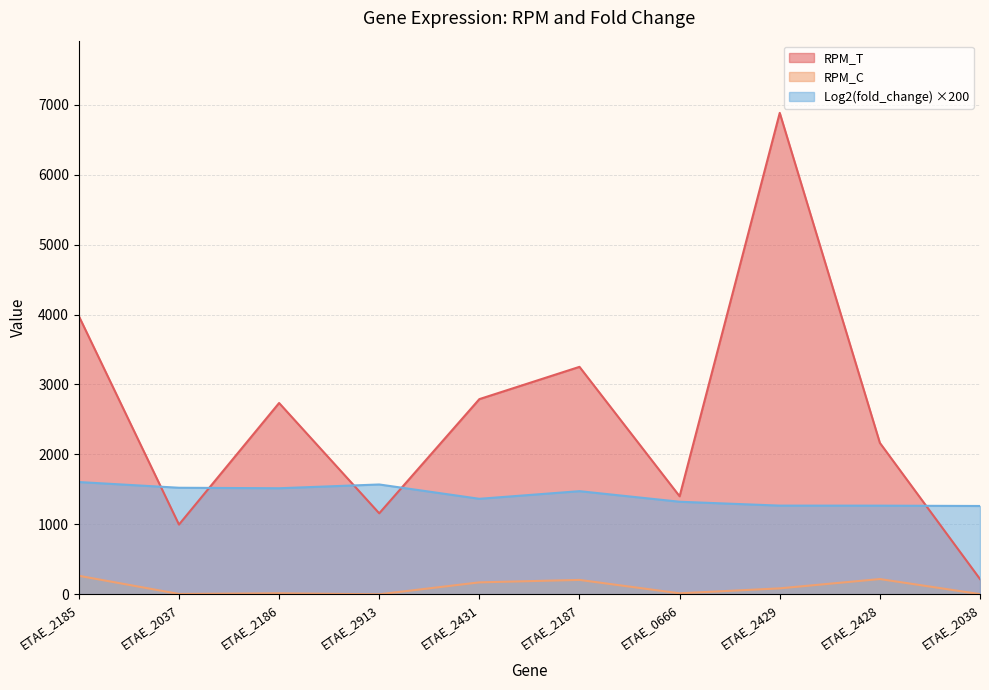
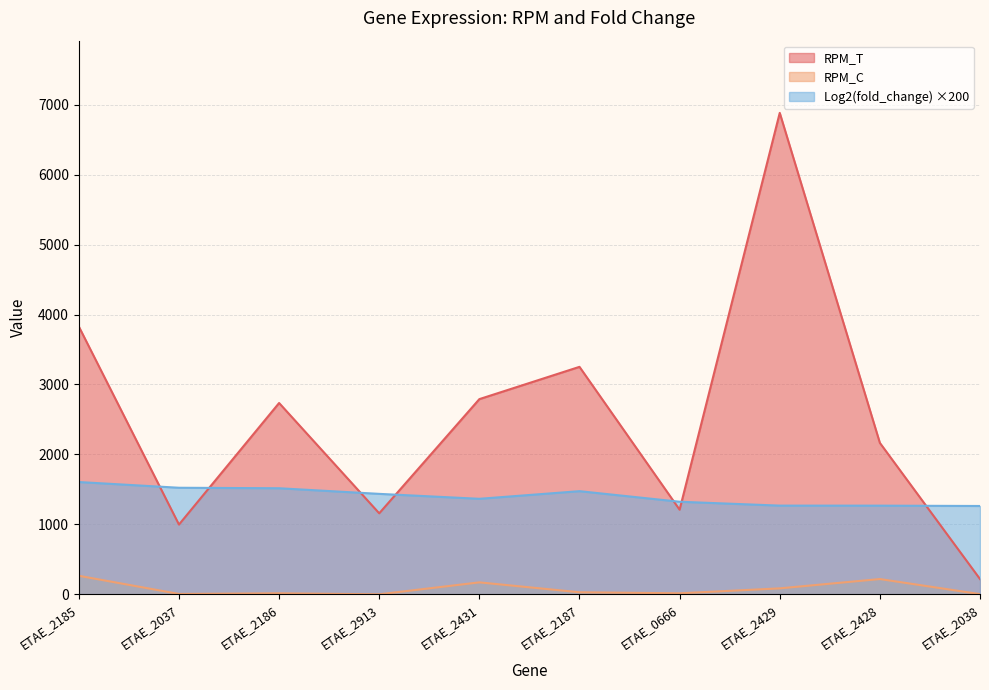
RPM_T, ETAE_2185: 4000 -> 3800
Log2(fold_change) ×200, ETAE_2913: 1600 -> 1400
RPM_C, ETAE_2187: 200 -> 0
RPM_T, ETAE_0666: 1400 -> 1200
